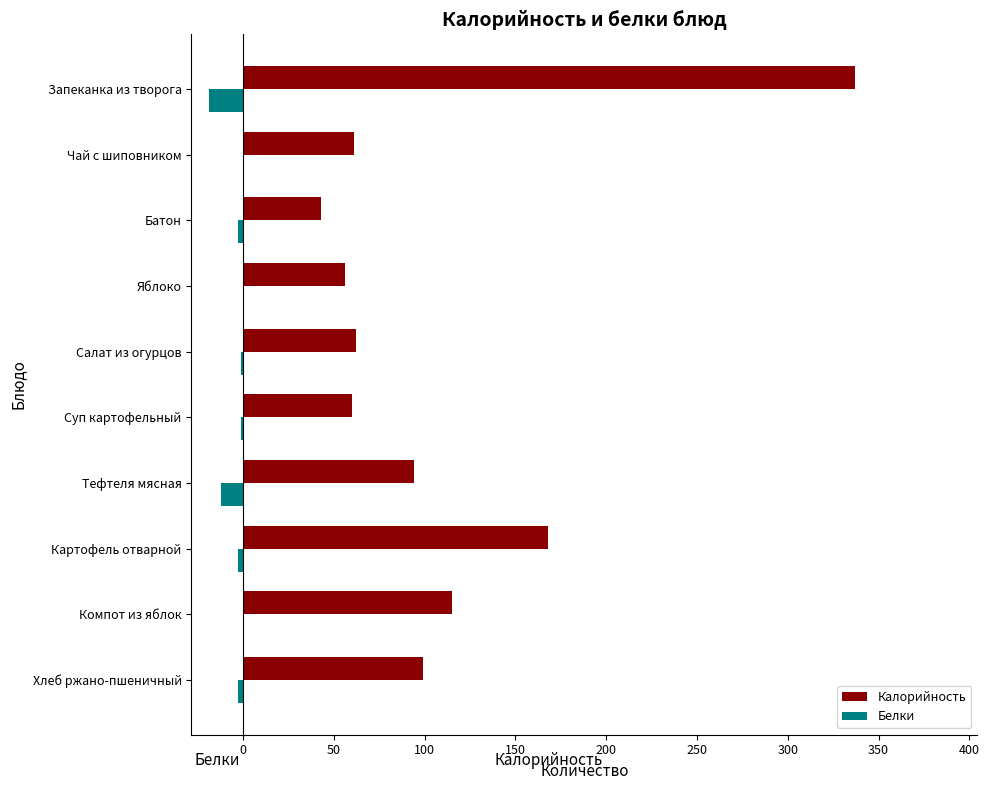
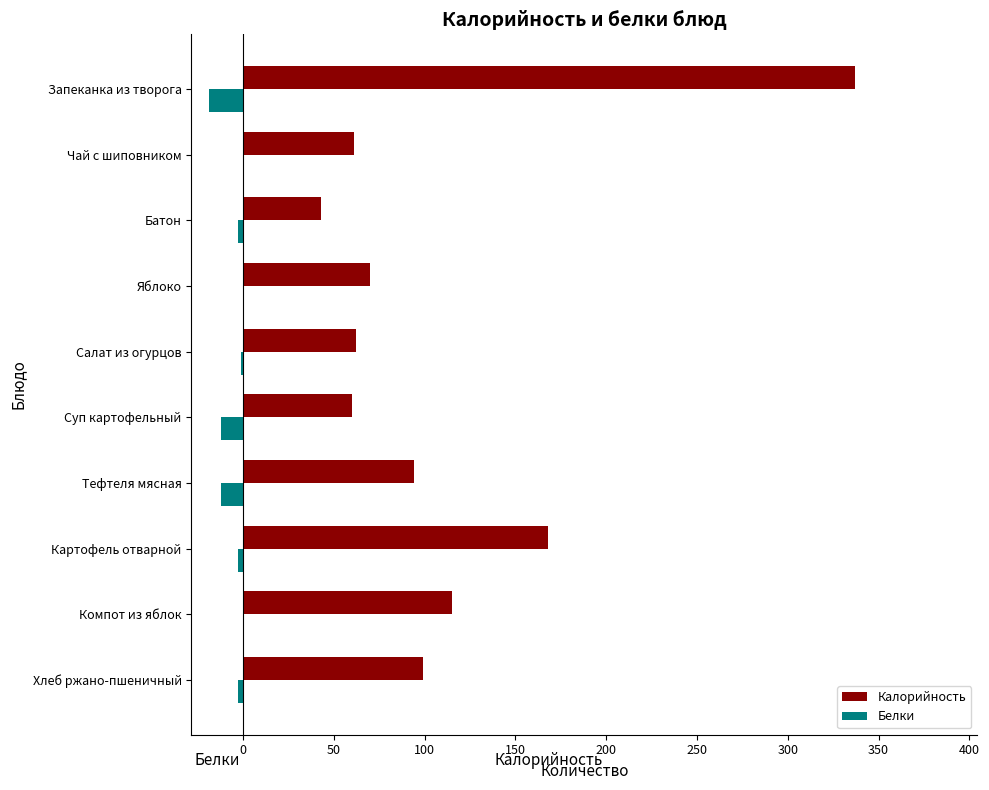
Калорийность, Яблоко: 56 -> 70
Белки, Суп картофельный: -1 -> -12
